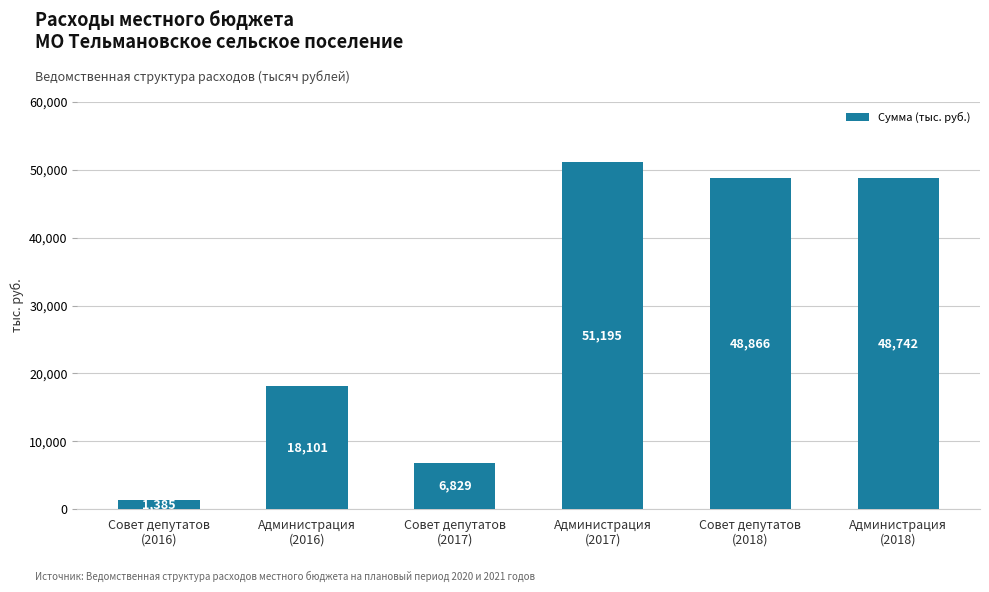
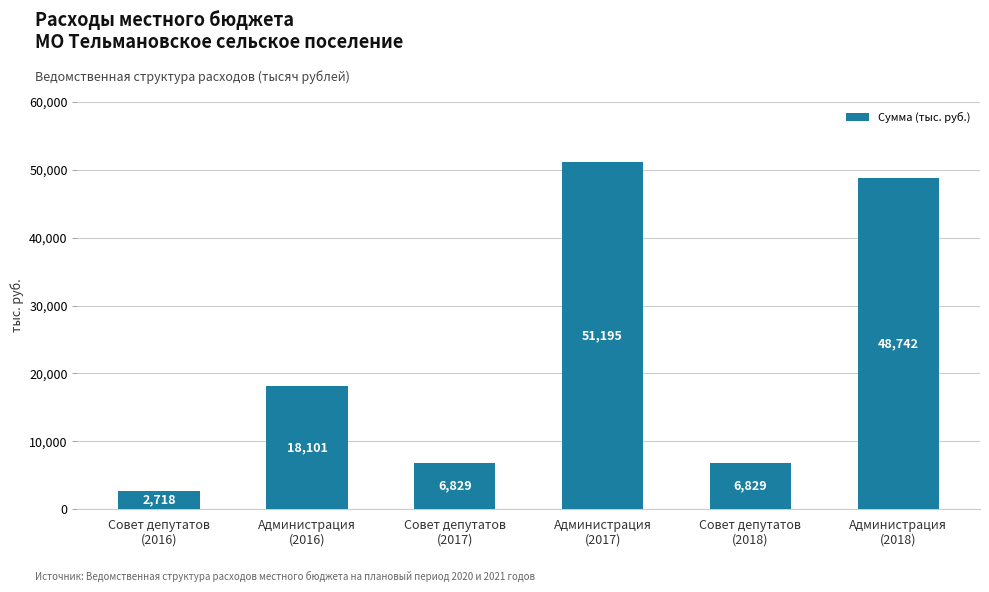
Совет депутатов (2016): 1,385 -> 2,718
Совет депутатов (2018): 48,866 -> 6,829
